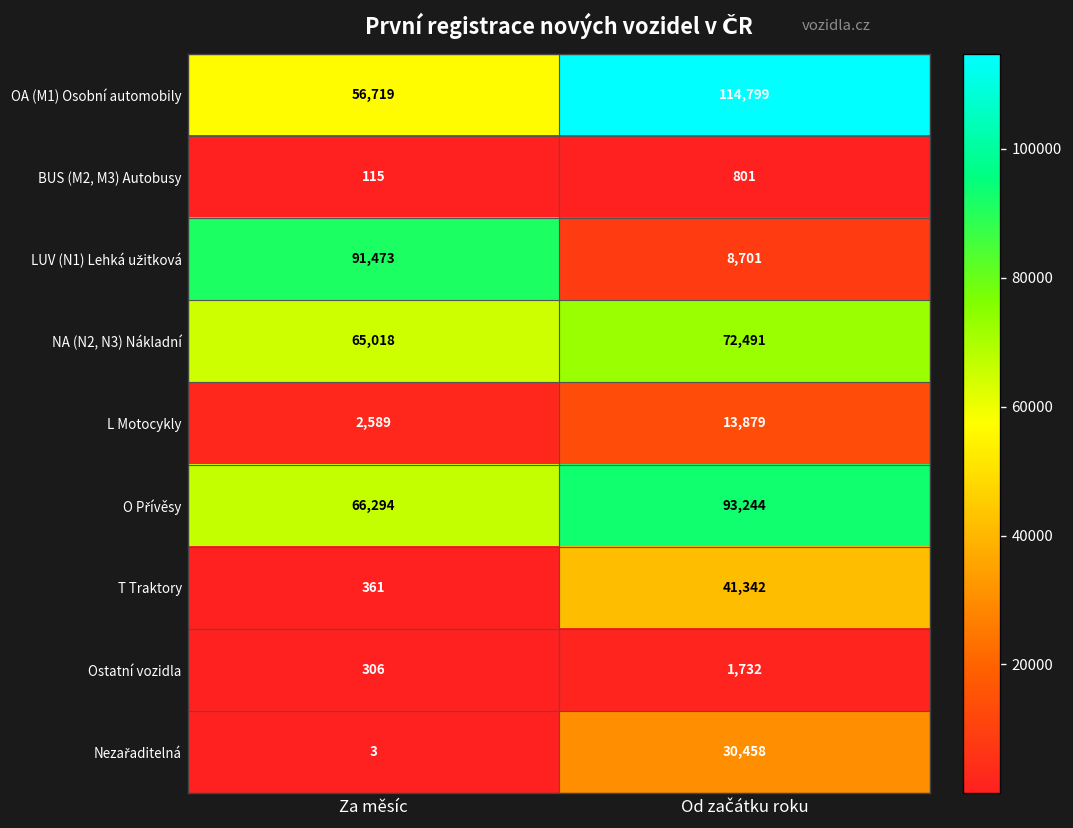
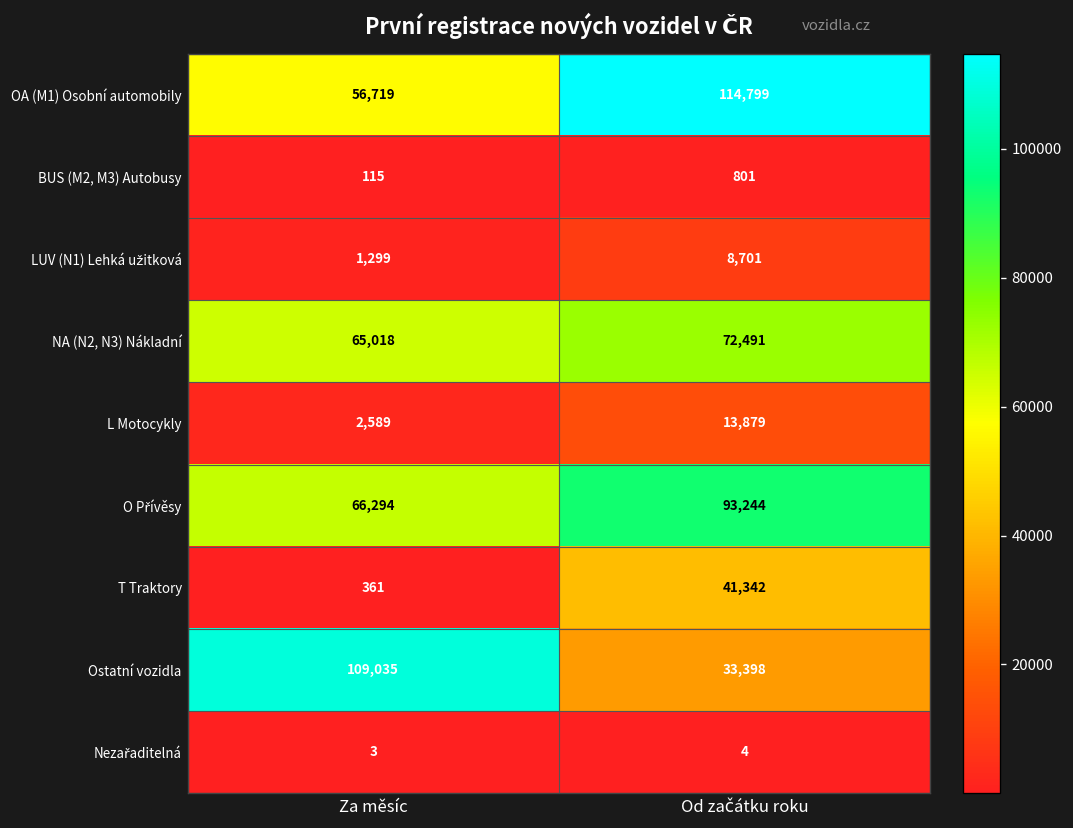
LUV (N1) Lehká užitková, Za měsíc: 91,473 -> 1,299
Ostatní vozidla, Za měsíc: 306 -> 109,035
Ostatní vozidla, Od začátku roku: 1,732 -> 33,398
Nezařaditelná, Od začátku roku: 30,458 -> 4
